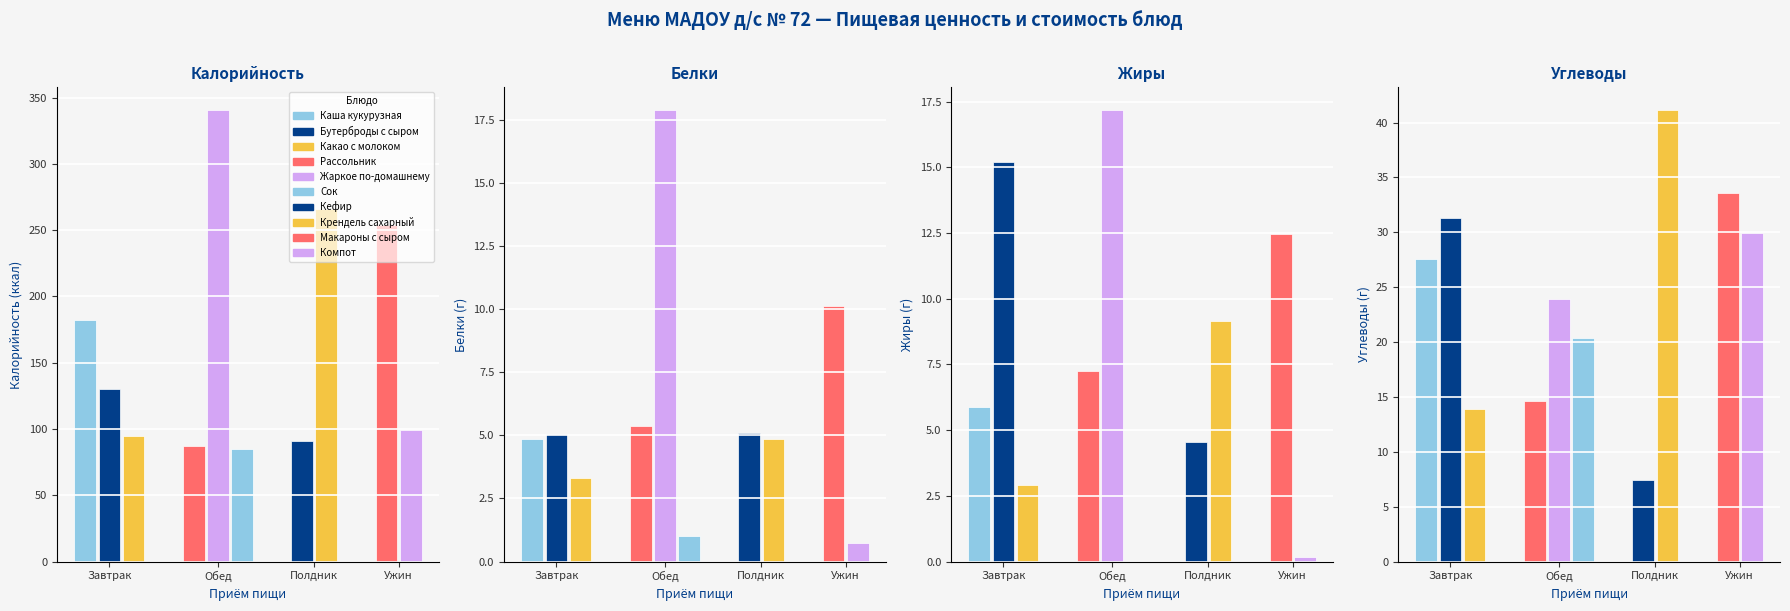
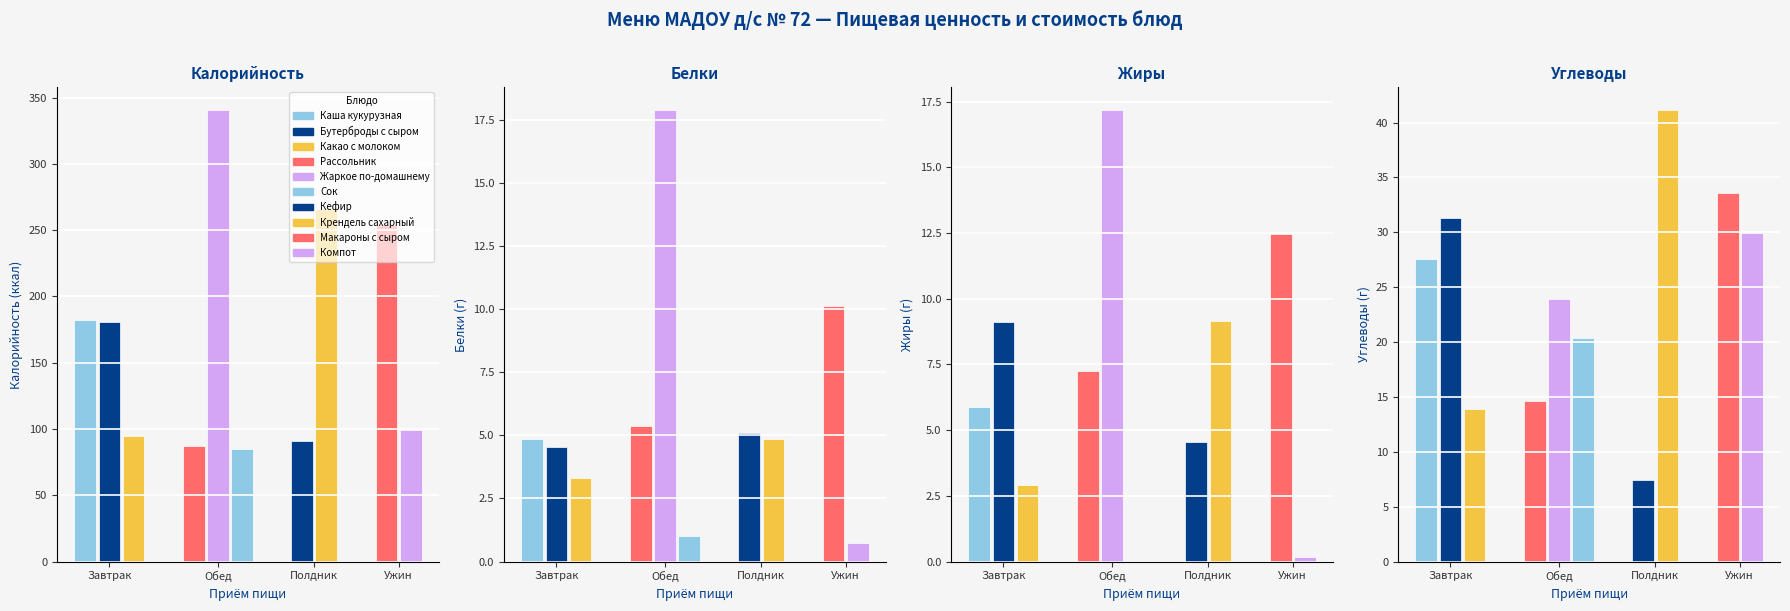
Калорийность, Завтрак: 130 -> 181
Белки, Завтрак: 5.0 -> 4.6
Жиры, Завтрак: 15.2 -> 9.1
